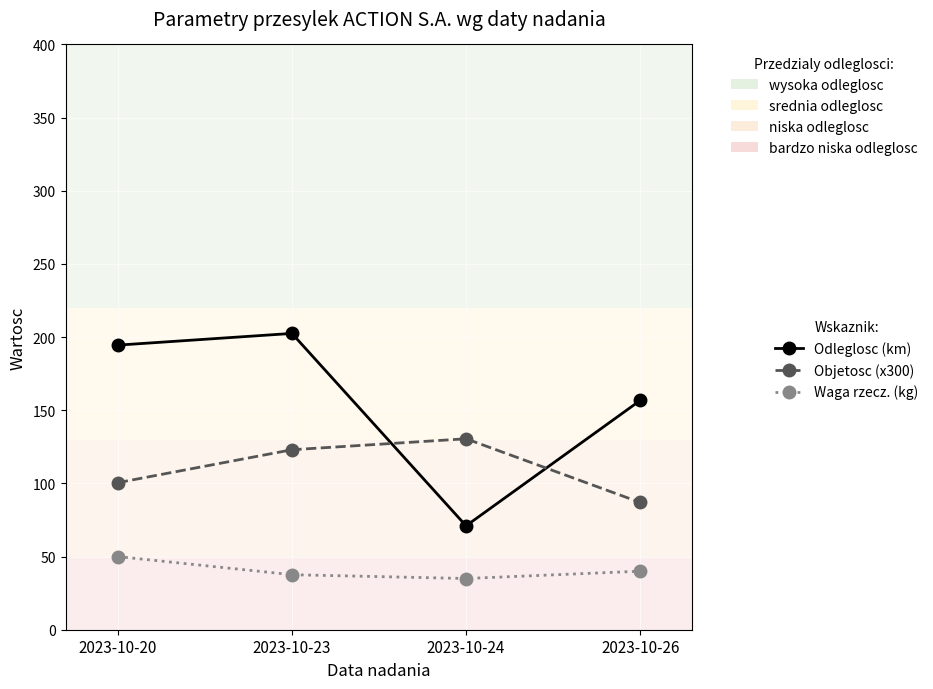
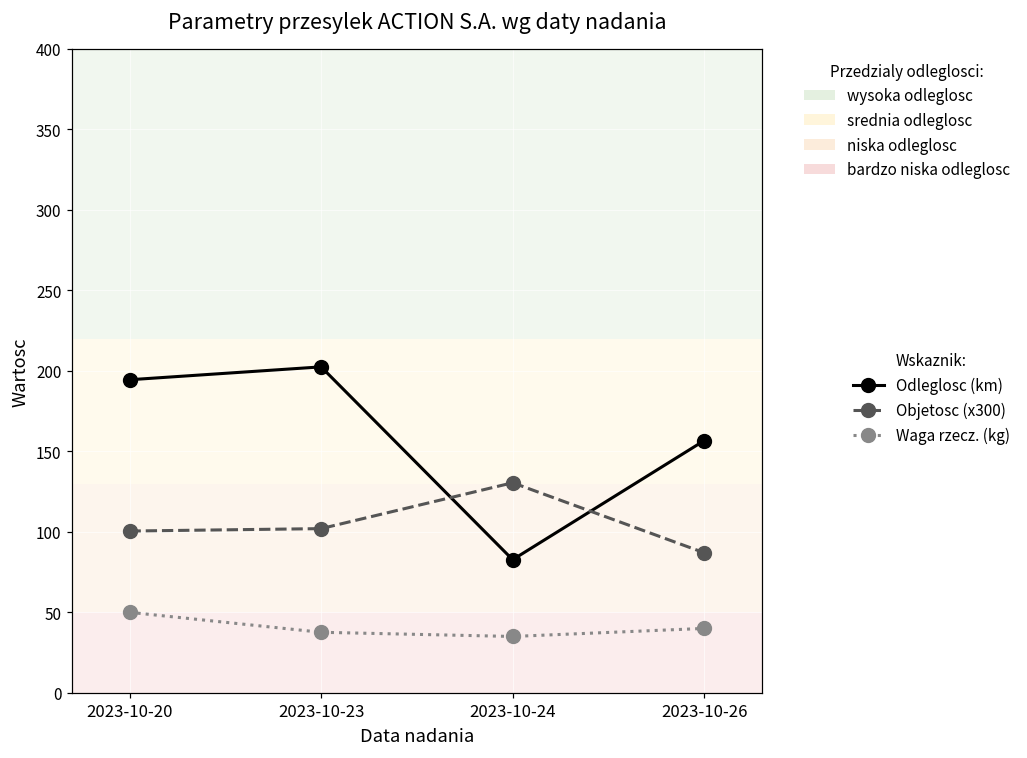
Objetosc (x300), 2023-10-23: 123 -> 102
Odleglosc (km), 2023-10-24: 71 -> 83
